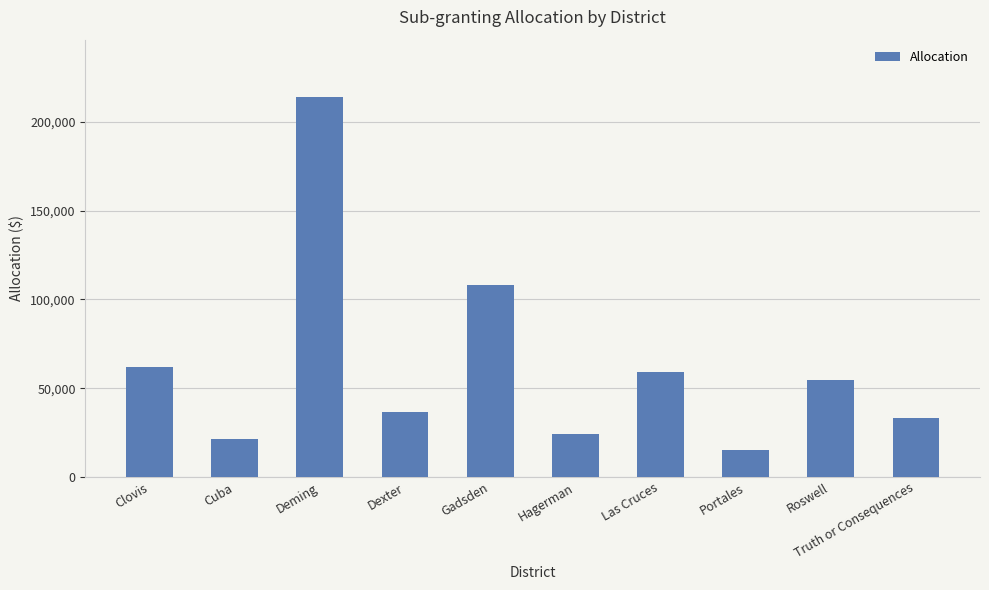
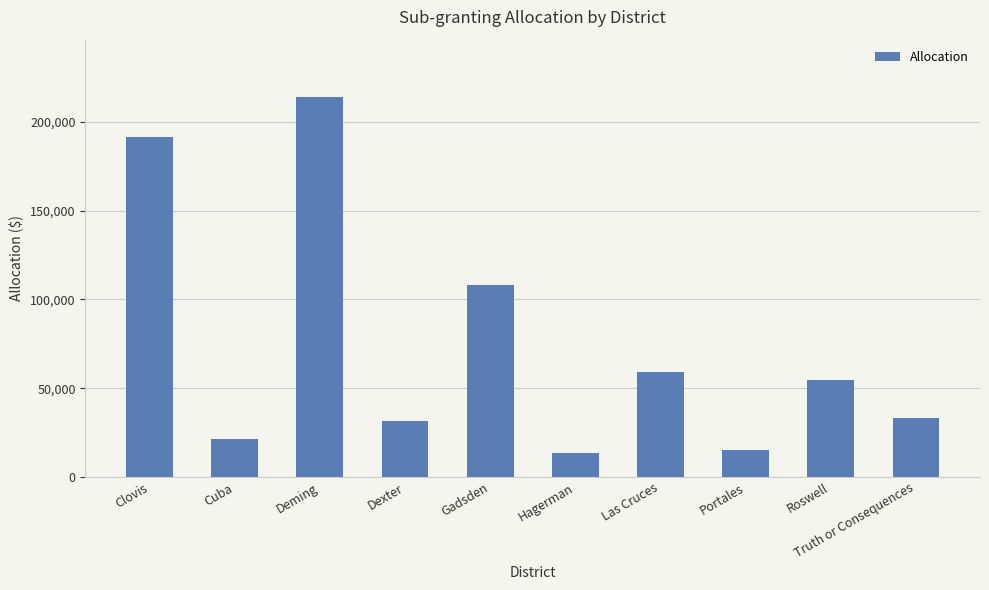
Clovis: 62,000 -> 192,000
Dexter: 37,000 -> 32,000
Hagerman: 24,000 -> 13,000
